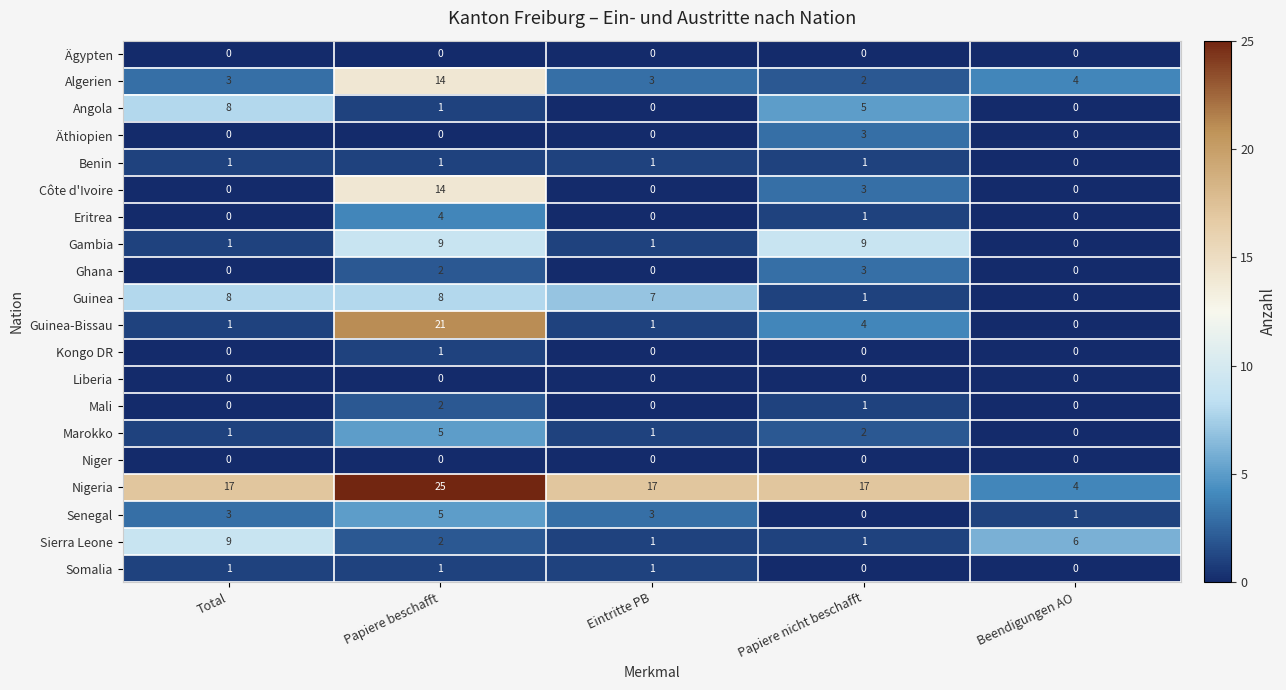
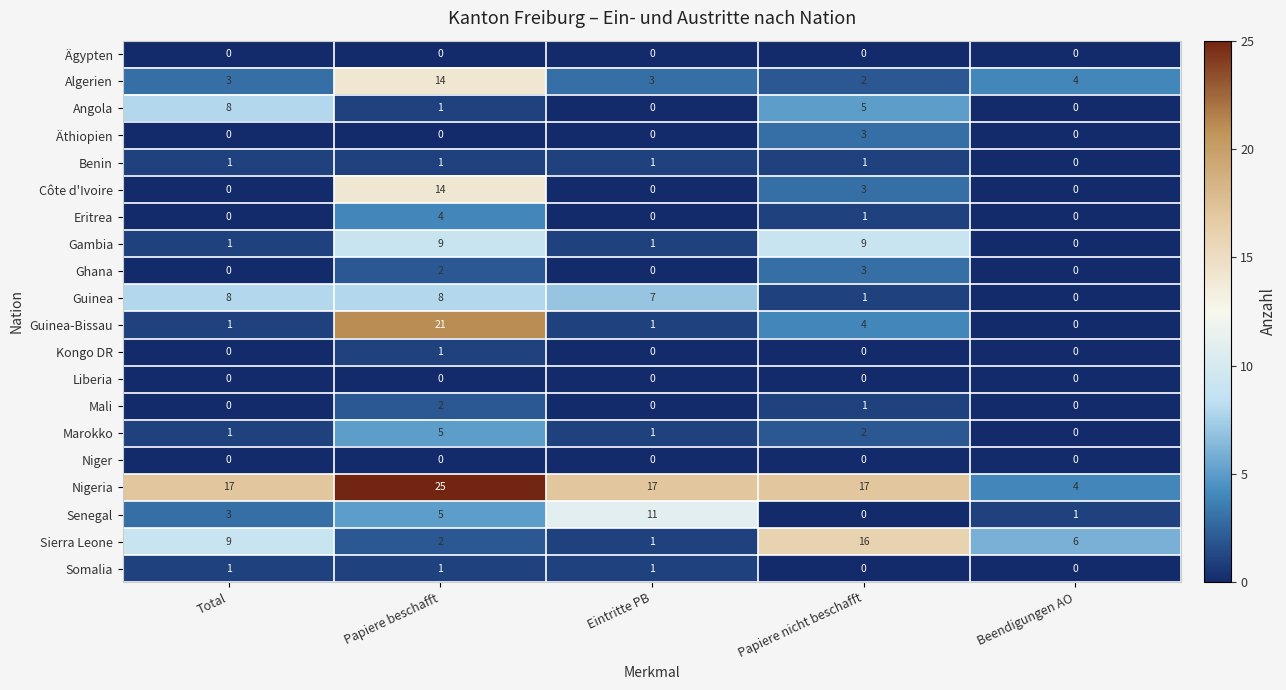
Senegal, Eintritte PB: 3 -> 11
Sierra Leone, Papiere nicht beschafft: 1 -> 16
